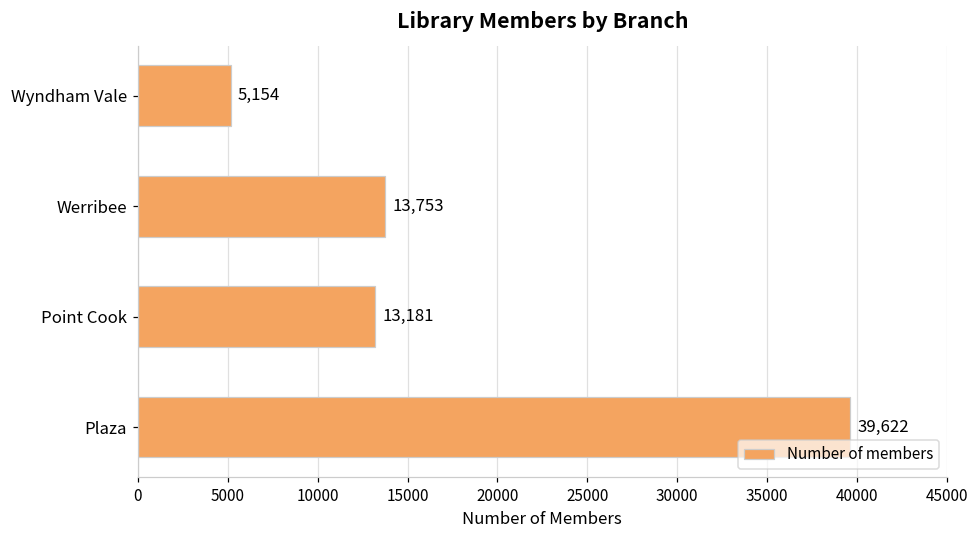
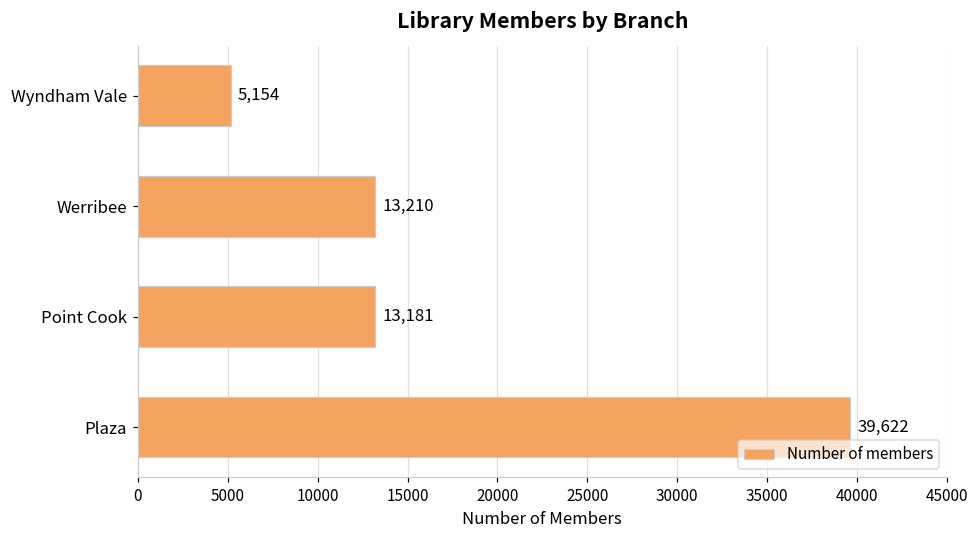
Werribee: 13,753 -> 13,210
